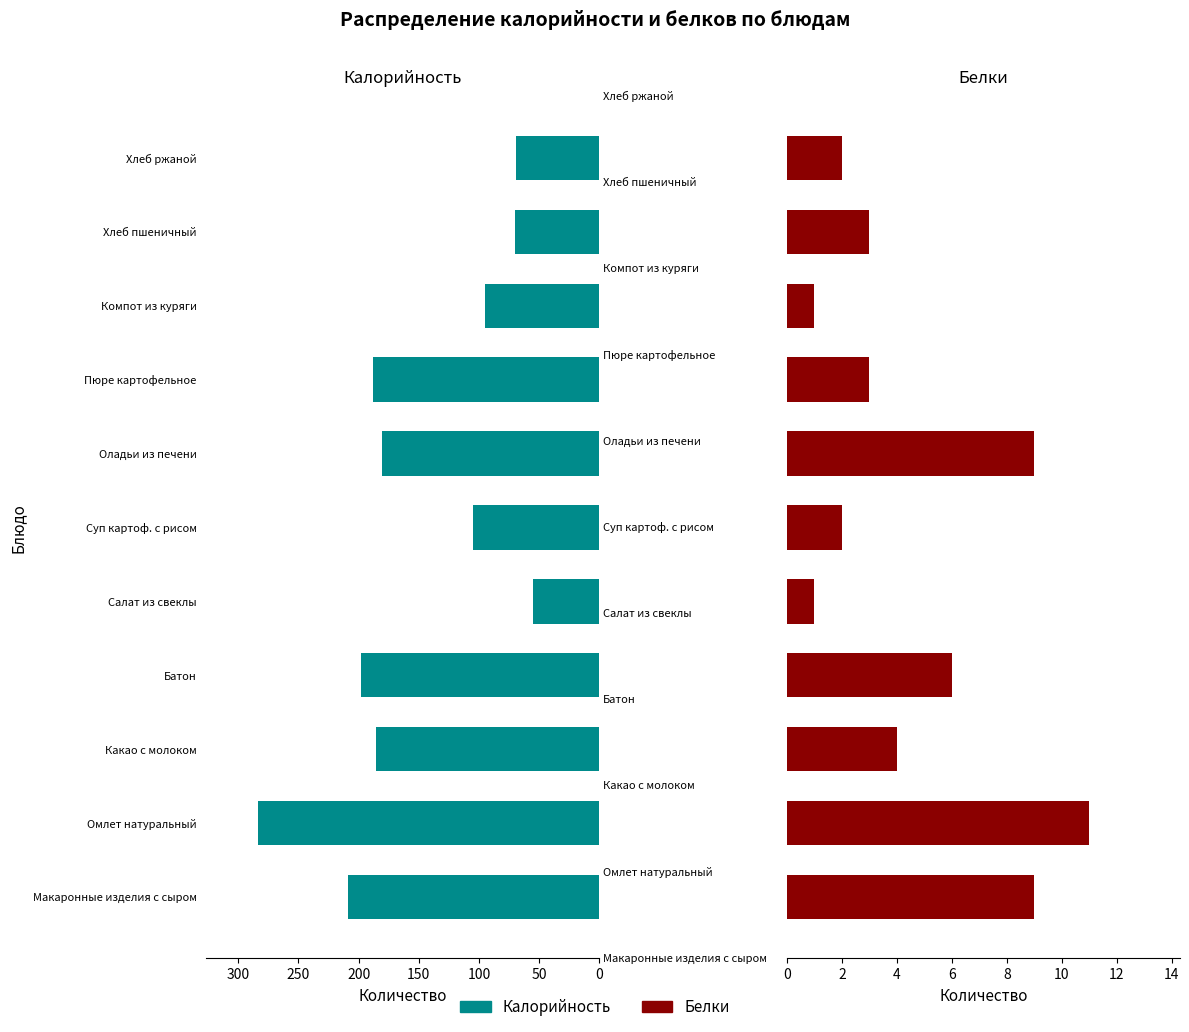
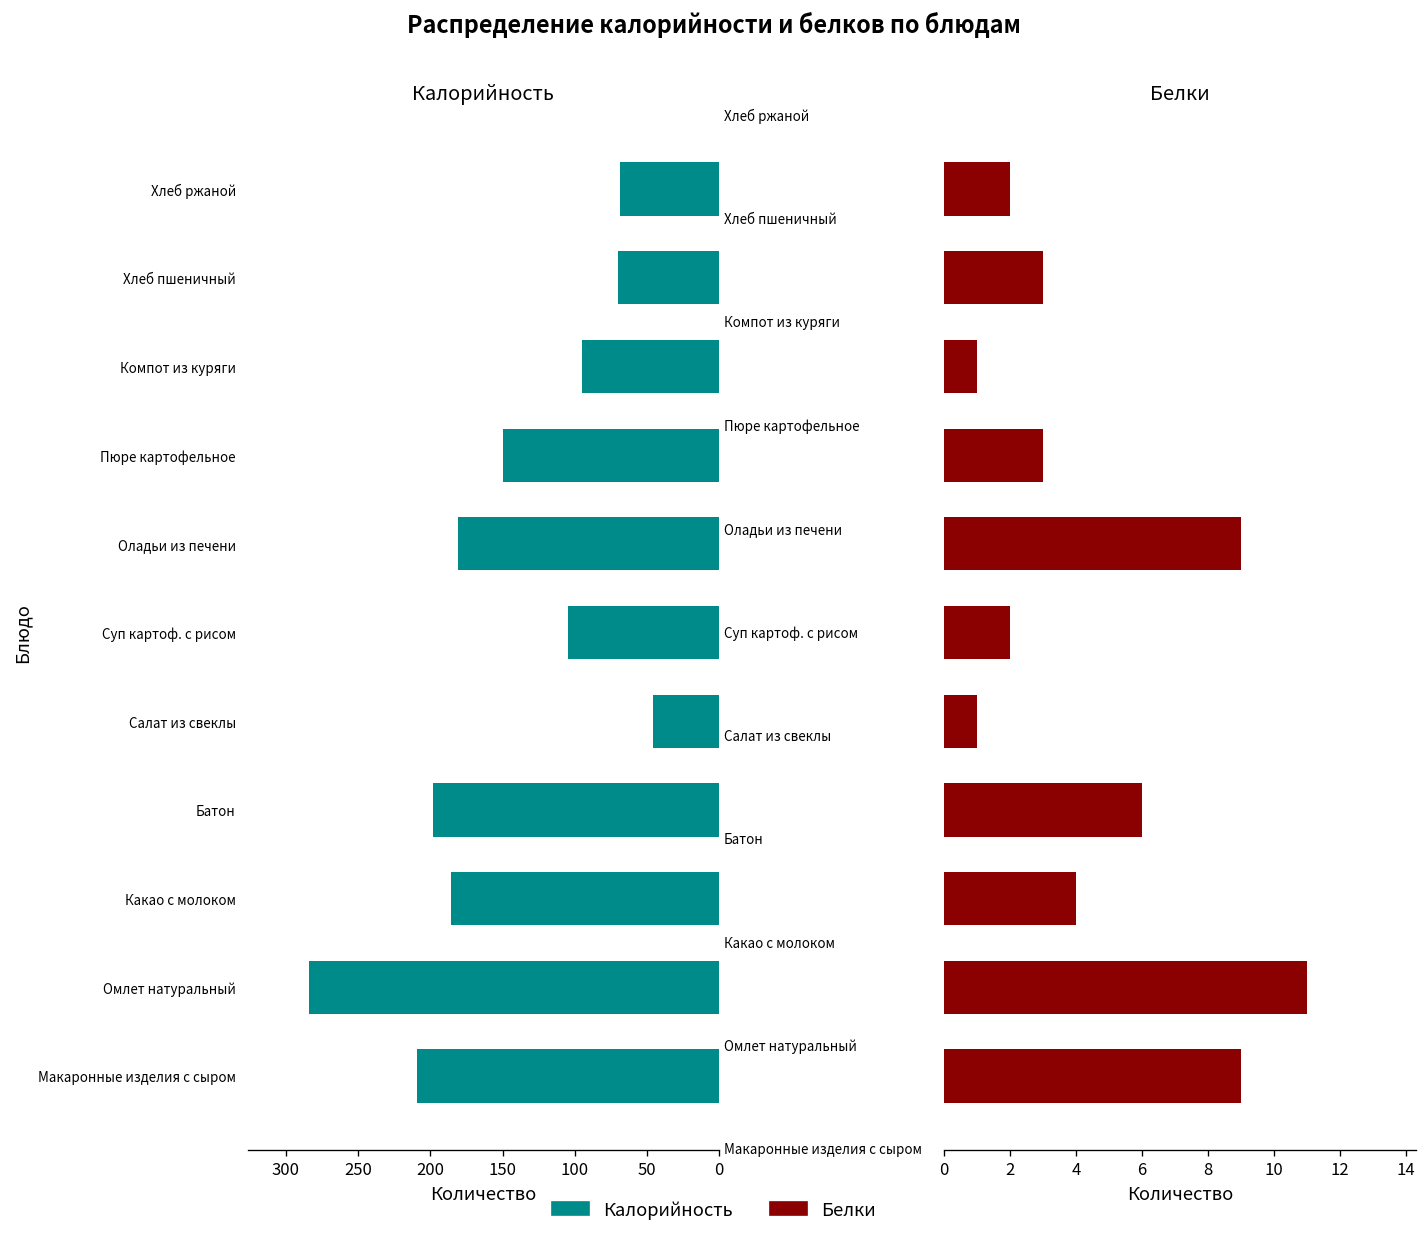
Калорийность, Пюре картофельное: 188 -> 150
Калорийность, Салат из свеклы: 55 -> 46
